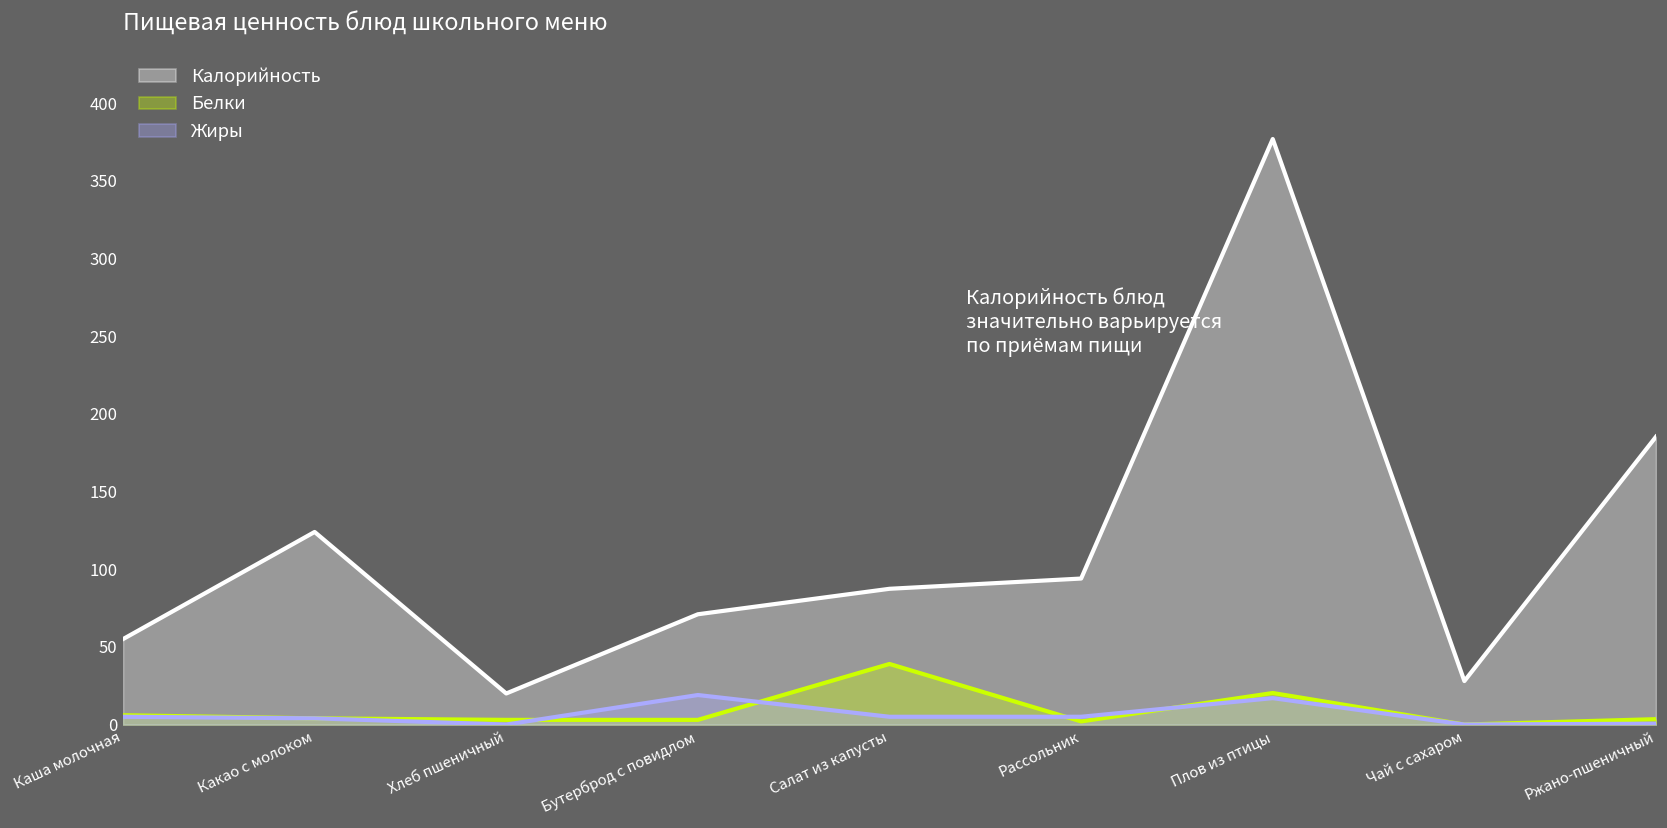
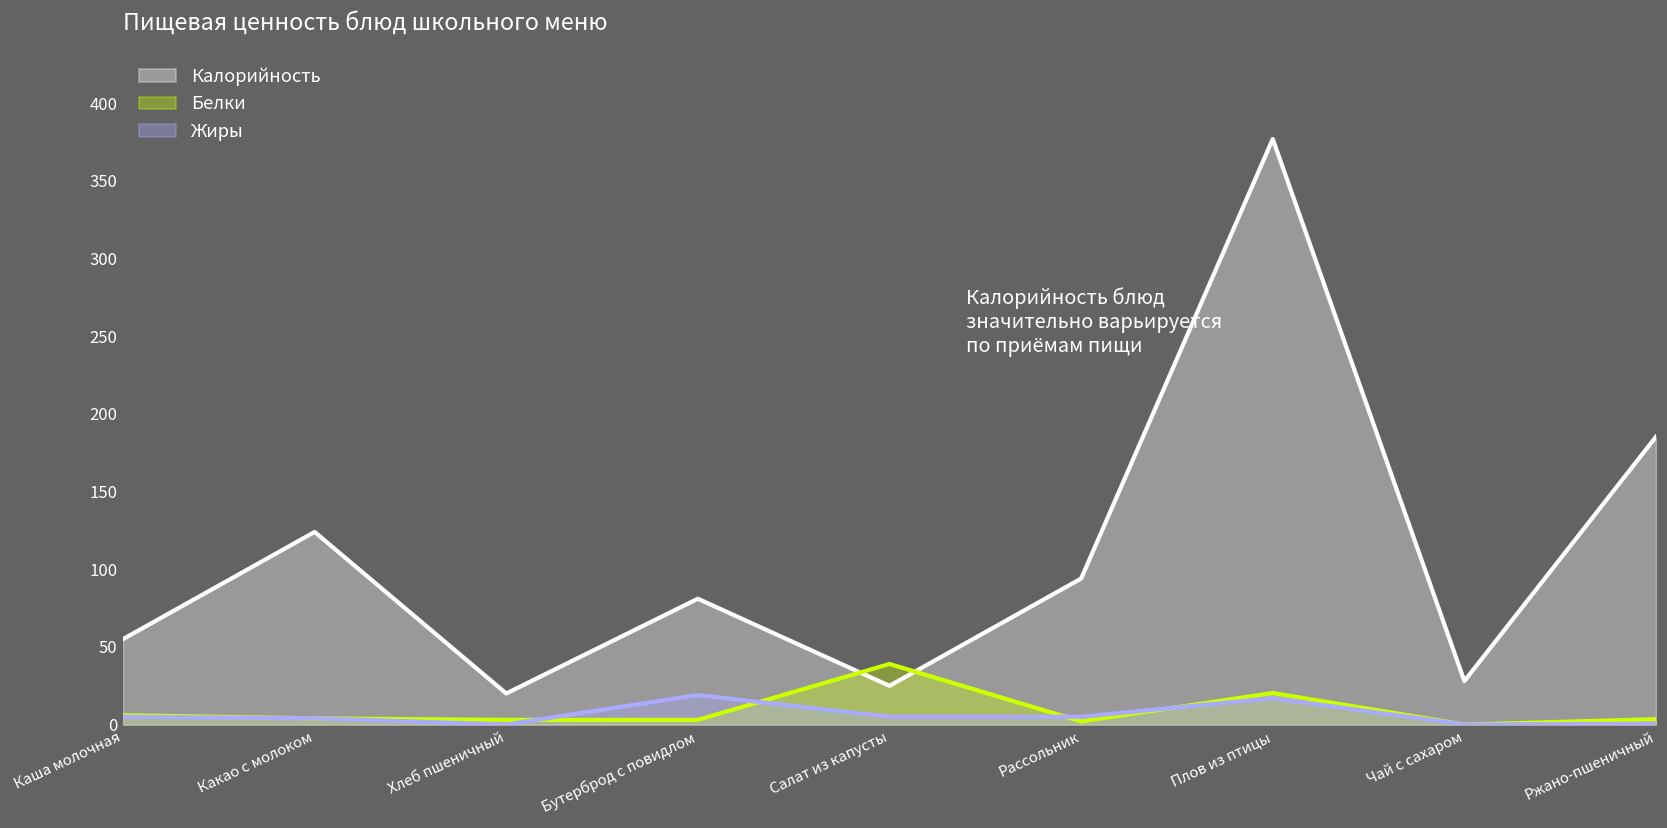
Калорийность, Бутерброд с повидлом: 71 -> 81
Калорийность, Салат из капусты: 87 -> 25
